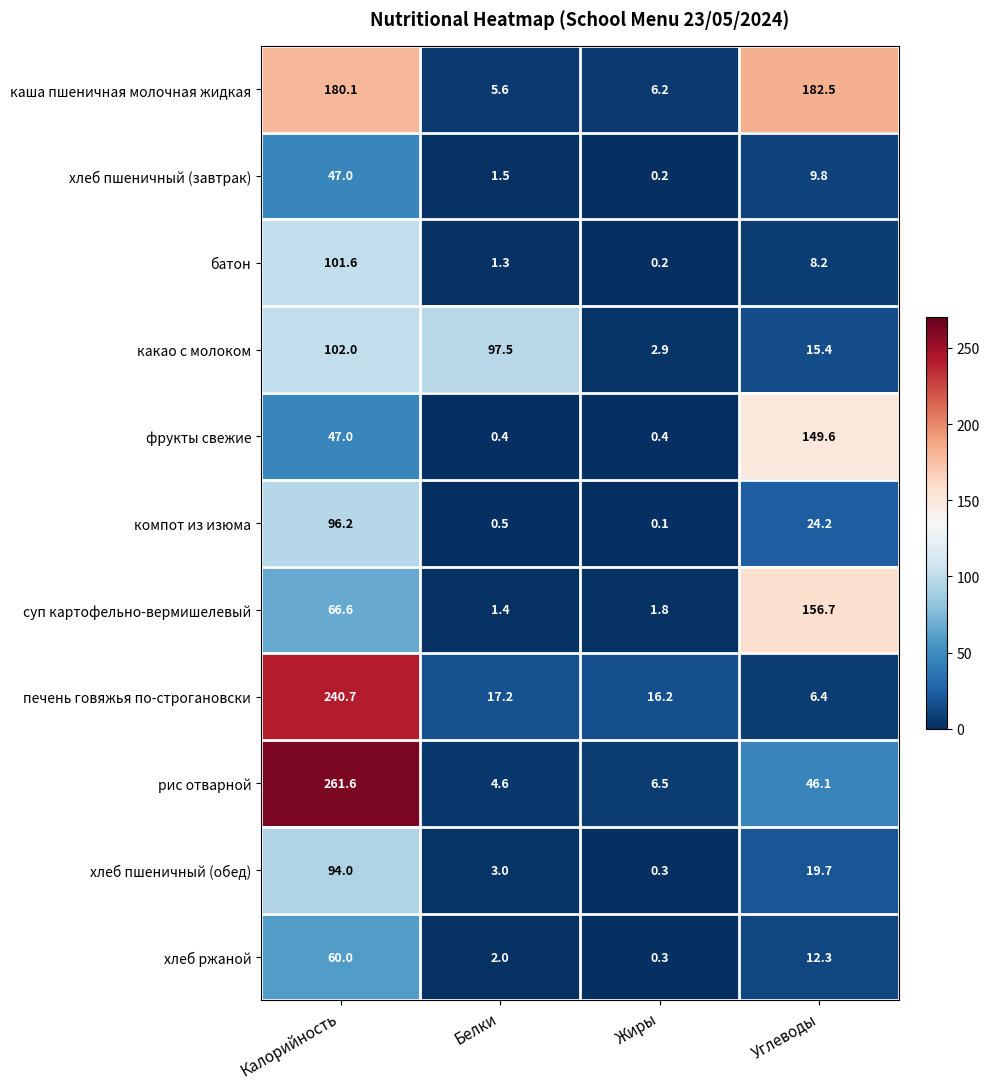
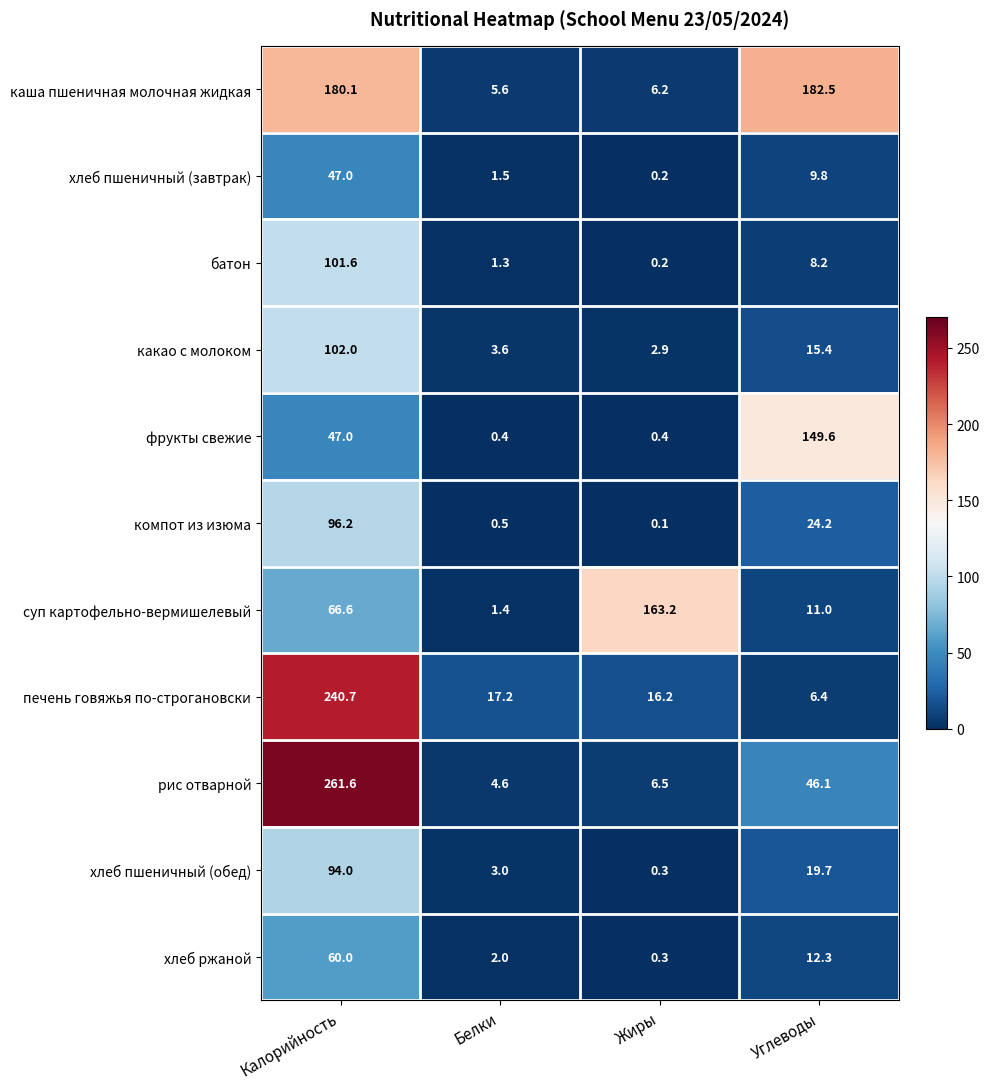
какао с молоком, Белки: 97.5 -> 3.6
суп картофельно-вермишелевый, Жиры: 1.8 -> 163.2
суп картофельно-вермишелевый, Углеводы: 156.7 -> 11.0
